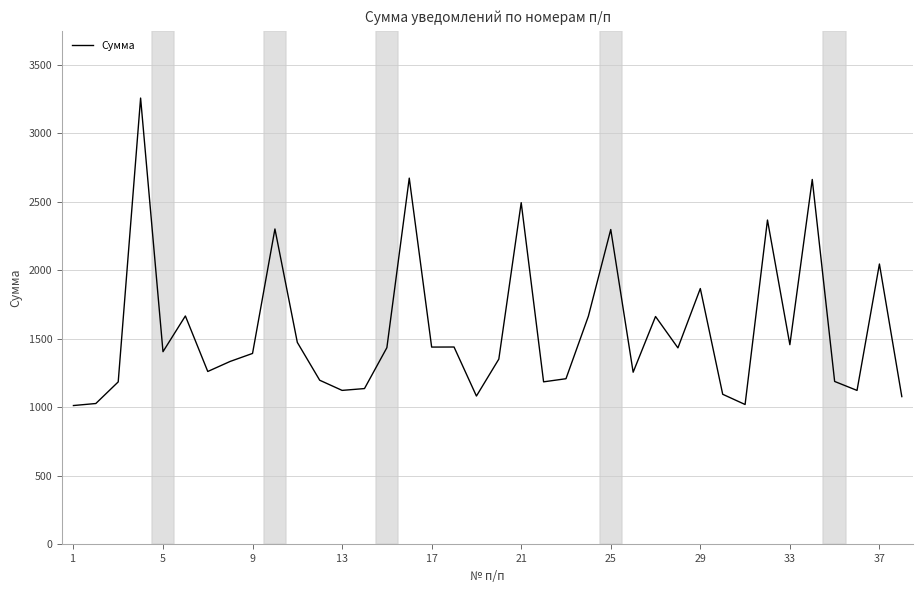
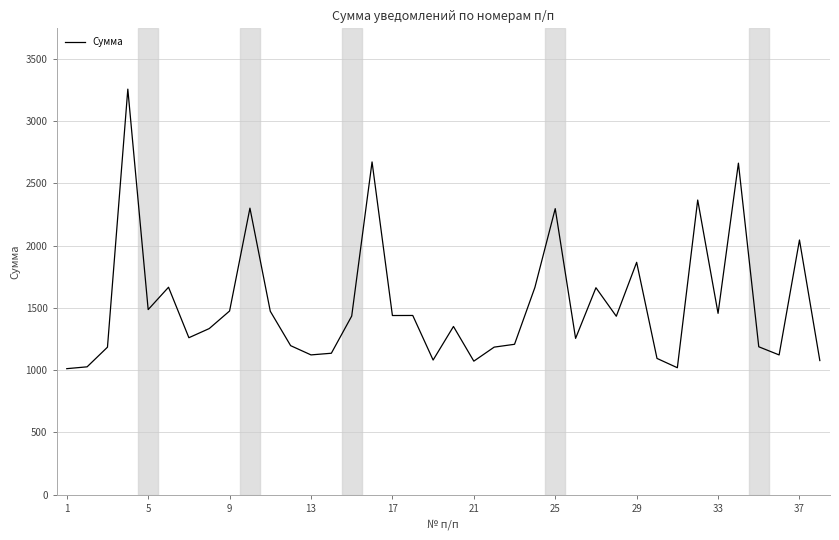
5: 1400 -> 1490
9: 1390 -> 1480
21: 2490 -> 1070
